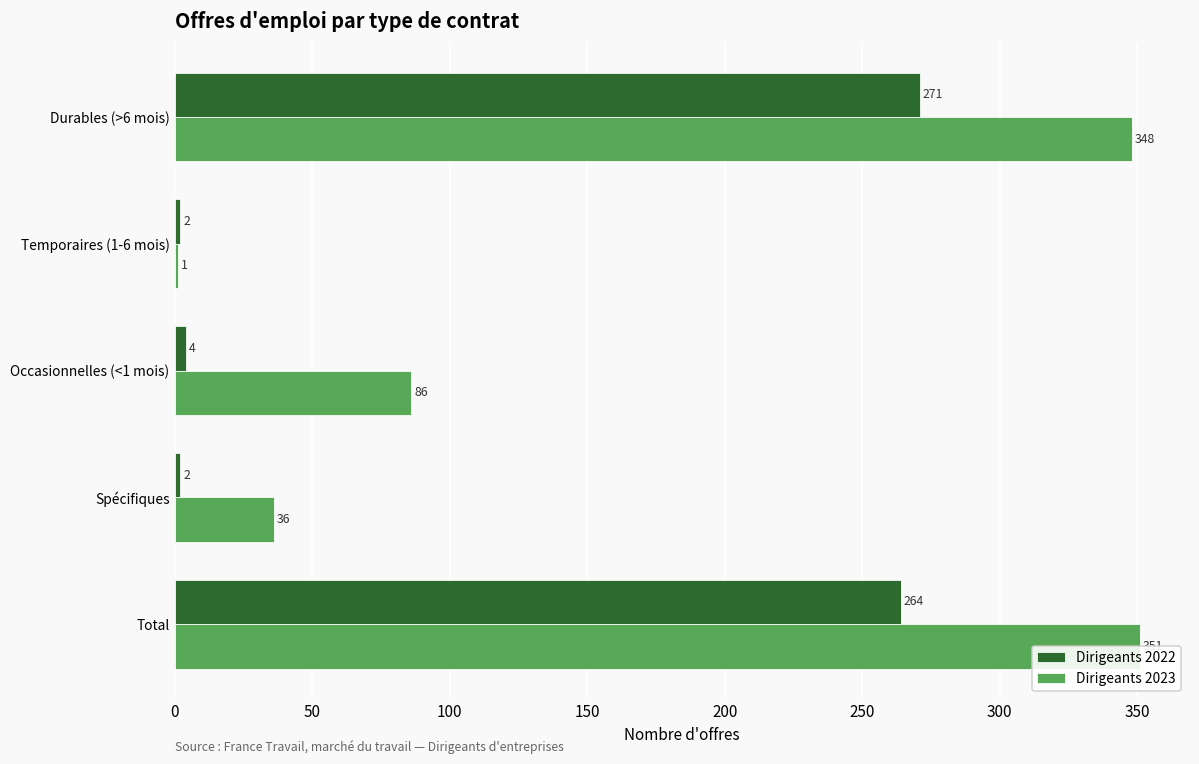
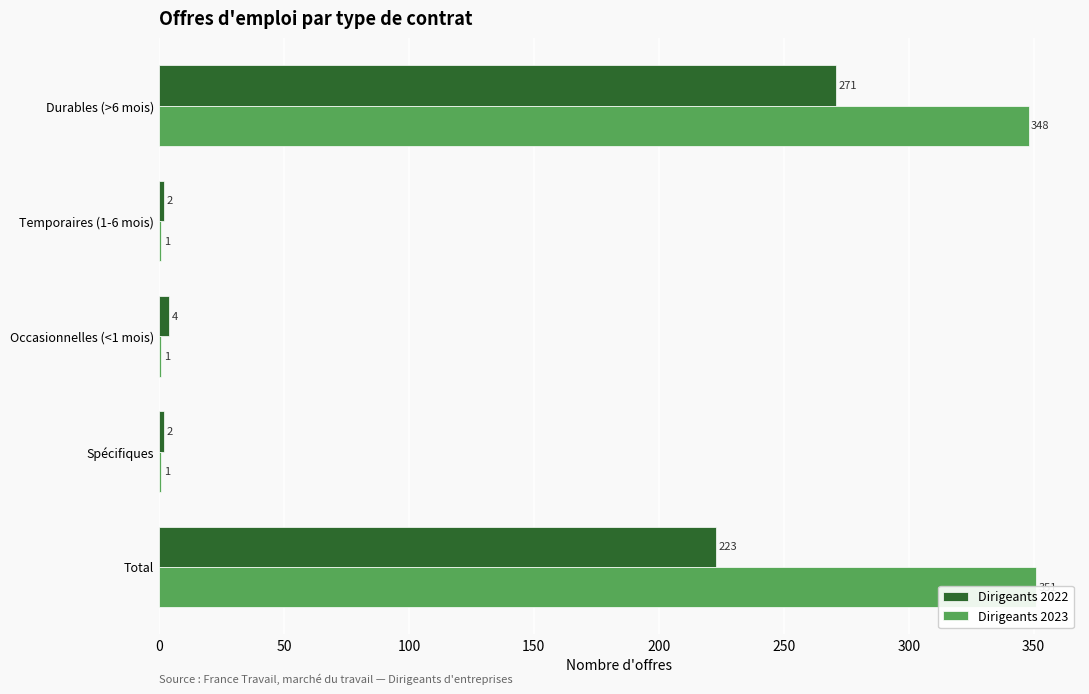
Dirigeants 2023, Occasionnelles (<1 mois): 86 -> 1
Dirigeants 2023, Spécifiques: 36 -> 1
Dirigeants 2022, Total: 264 -> 223
